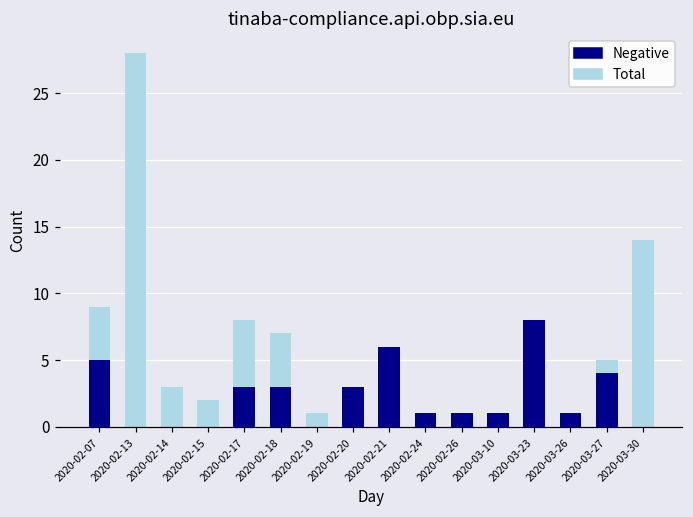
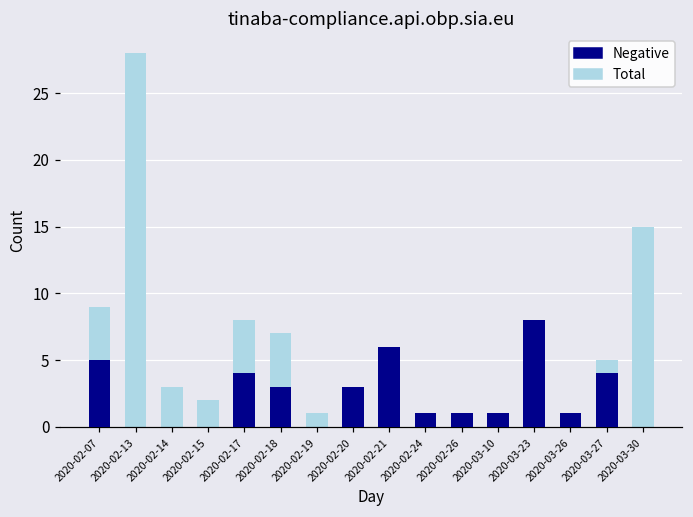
Negative, 2020-02-17: 3 -> 4
Total, 2020-03-30: 14 -> 15
